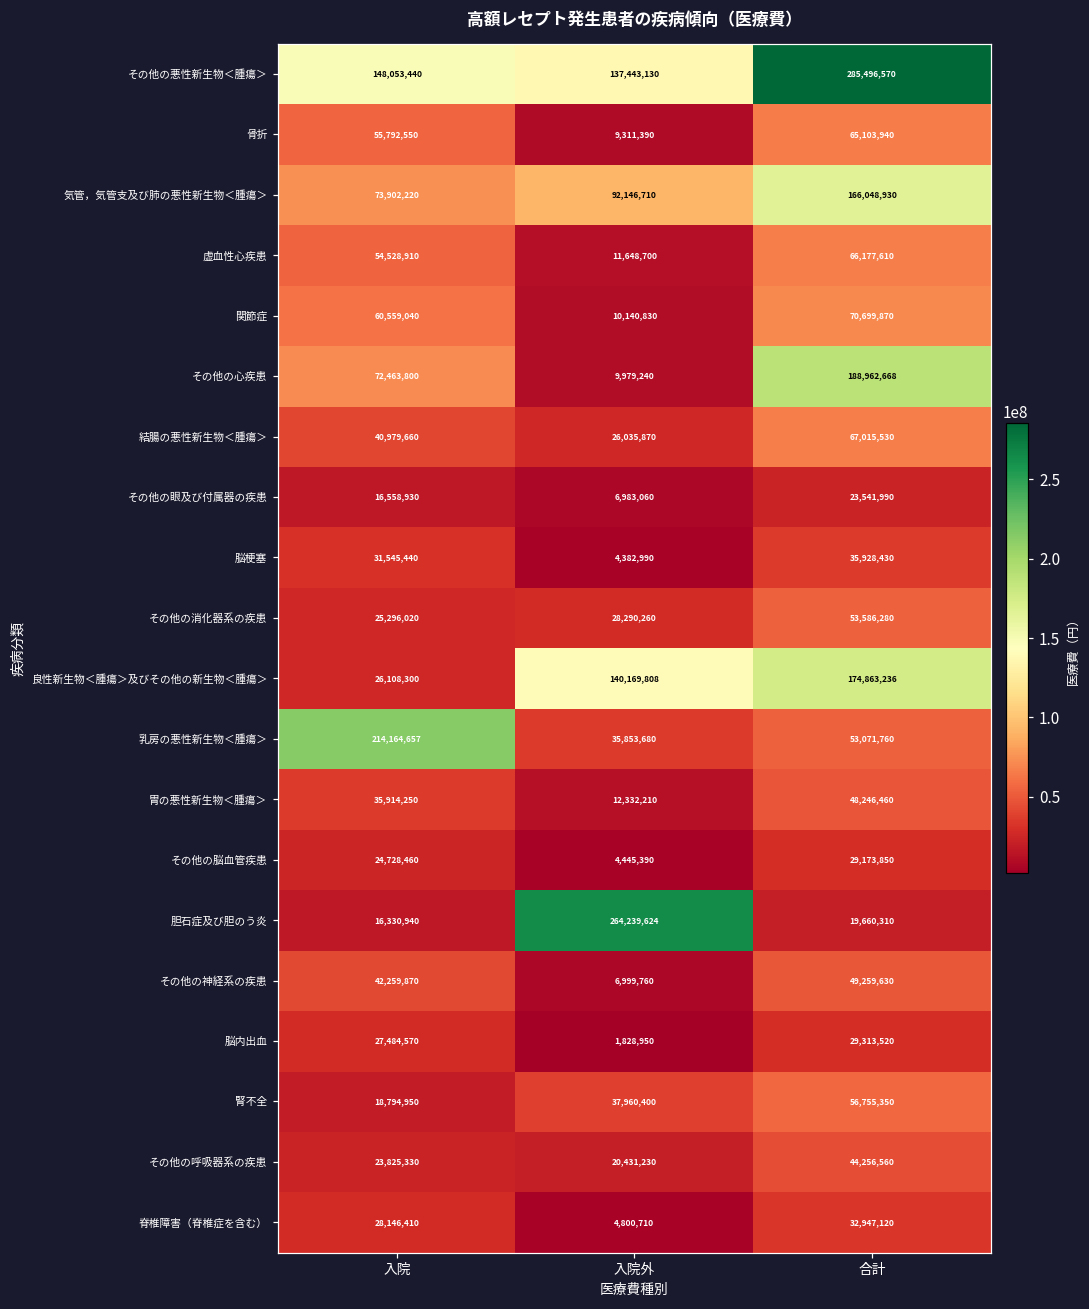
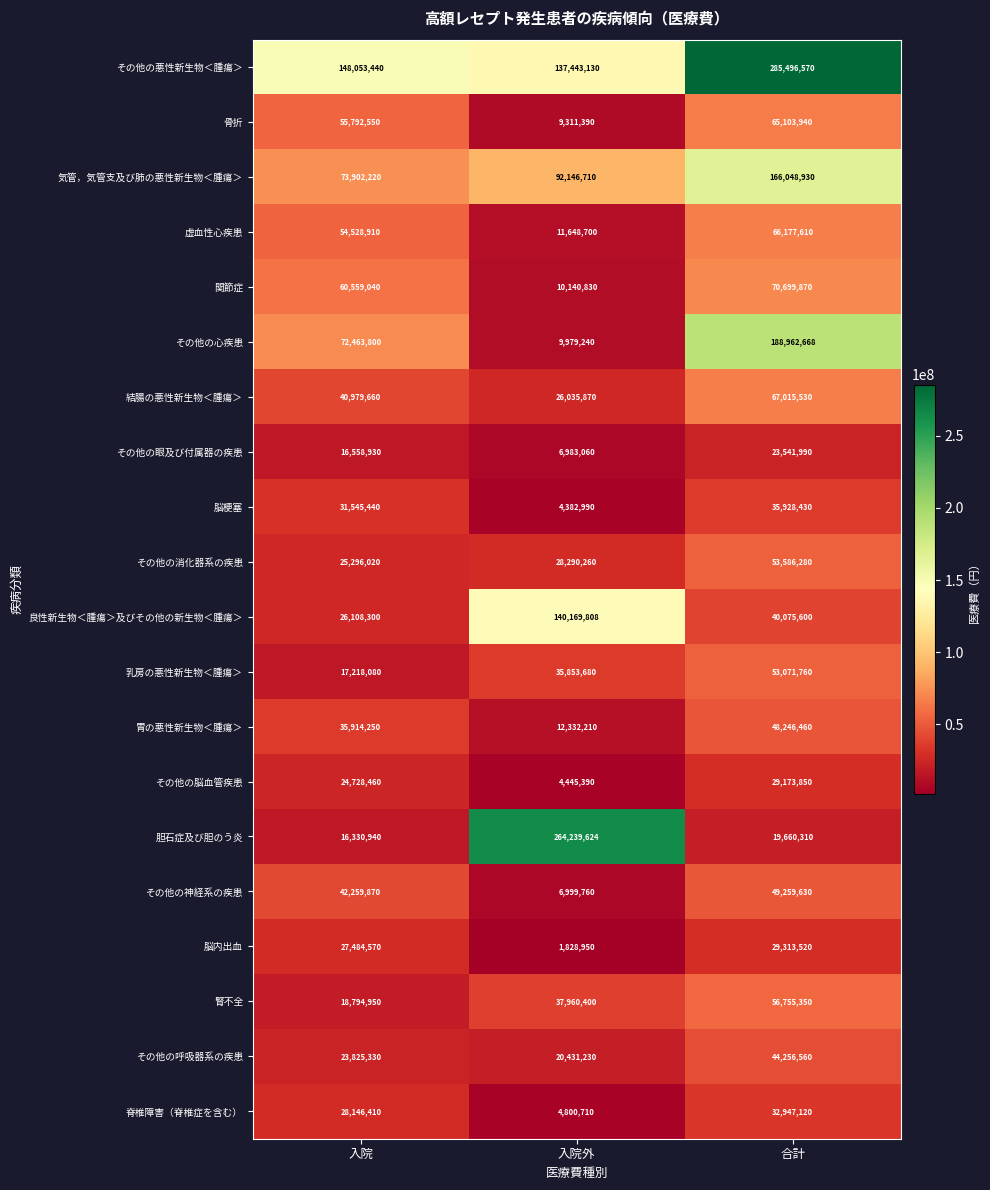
良性新生物＜腫瘍＞及びその他の新生物＜腫瘍＞, 合計: 174,863,236 -> 40,075,600
乳房の悪性新生物＜腫瘍＞, 入院: 214,164,657 -> 17,218,080
